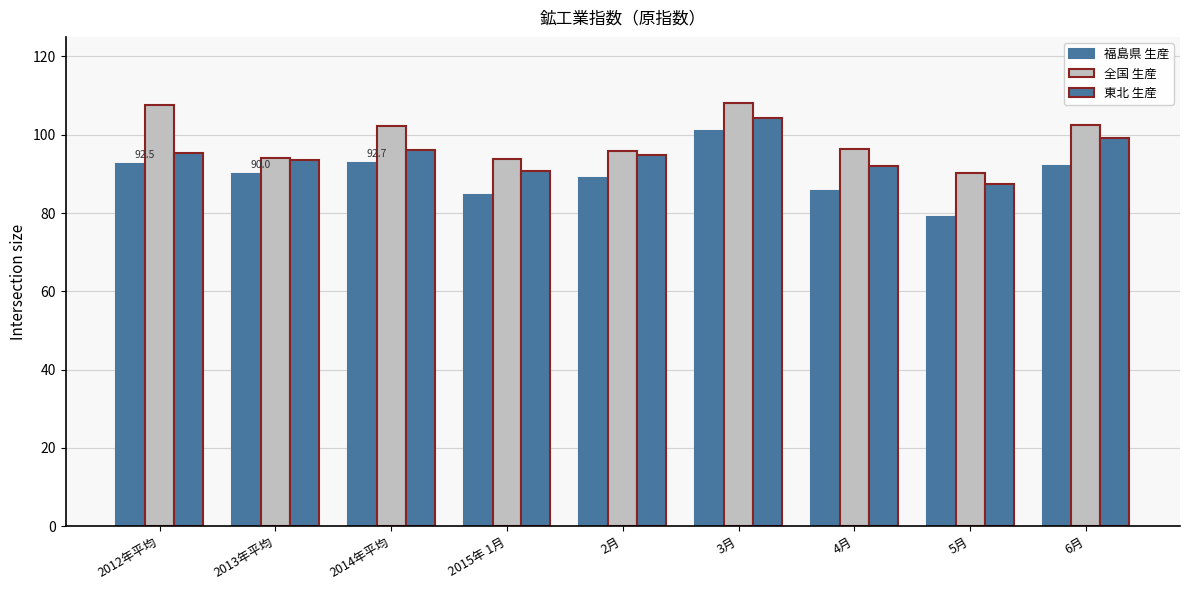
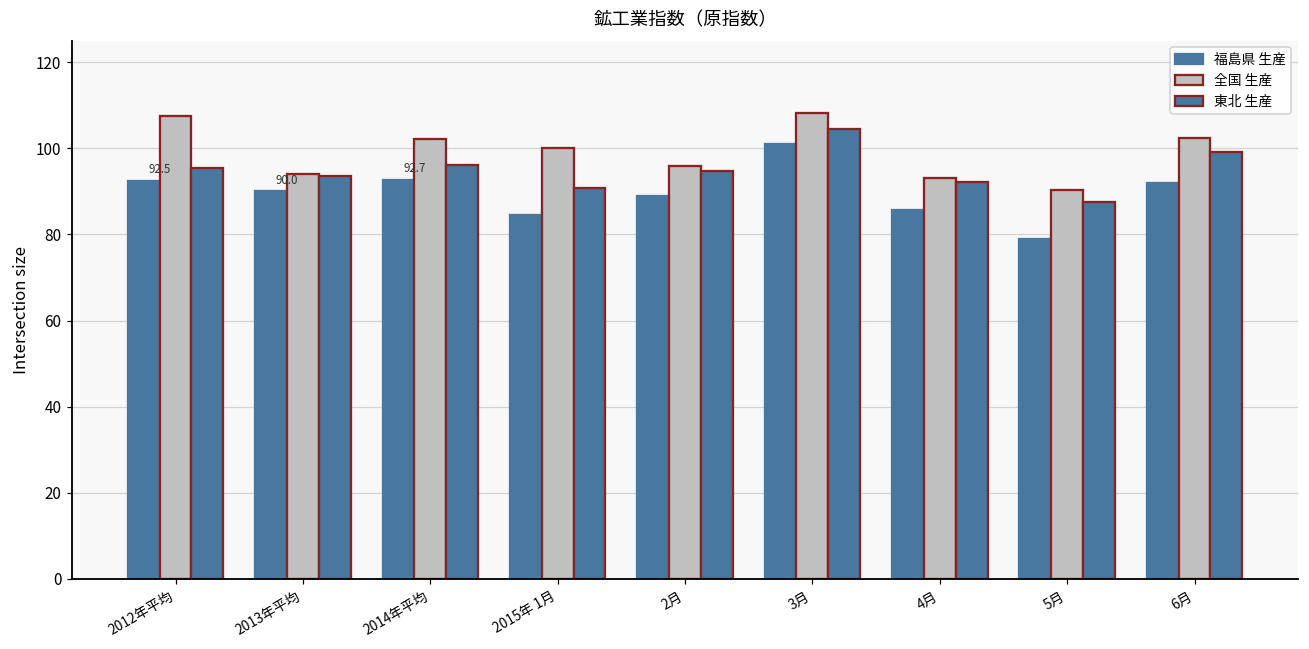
全国 生産, 2015年 1月: 94 -> 100
全国 生産, 4月: 96 -> 93
